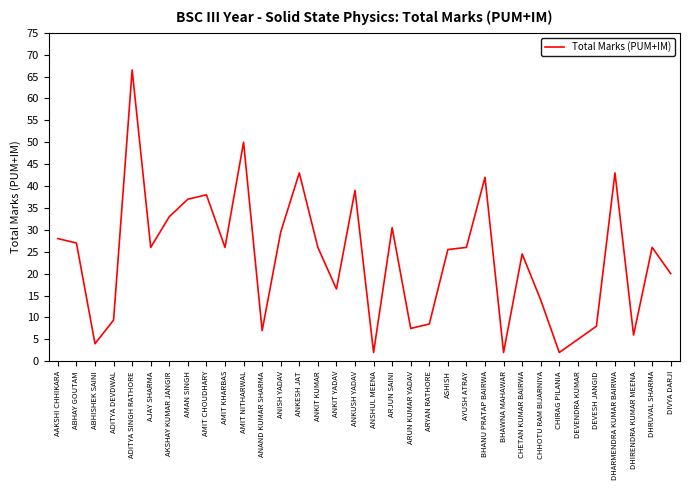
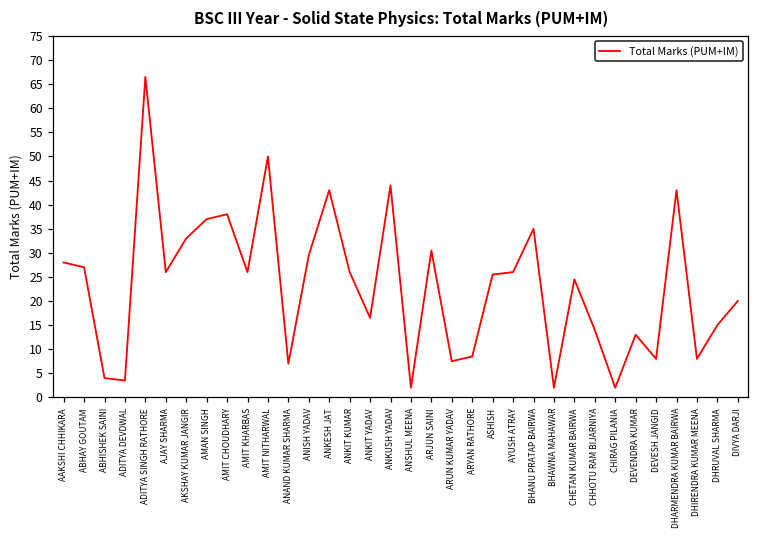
ADITYA DEVDWAL: 9 -> 4
ANKUSH YADAV: 39 -> 44
BHANU PRATAP BAIRWA: 42 -> 35
DEVENDRA KUMAR: 5 -> 13
DHIRENDRA KUMAR MEENA: 6 -> 8
DHRUVAL SHARMA: 26 -> 15
